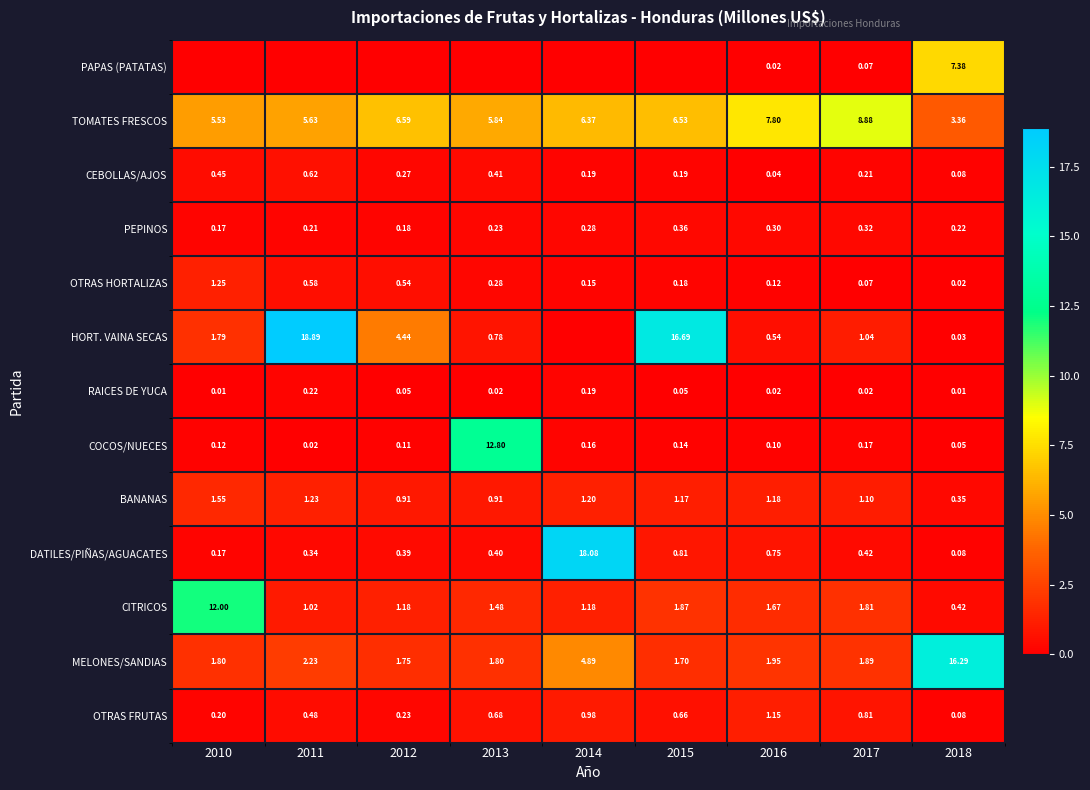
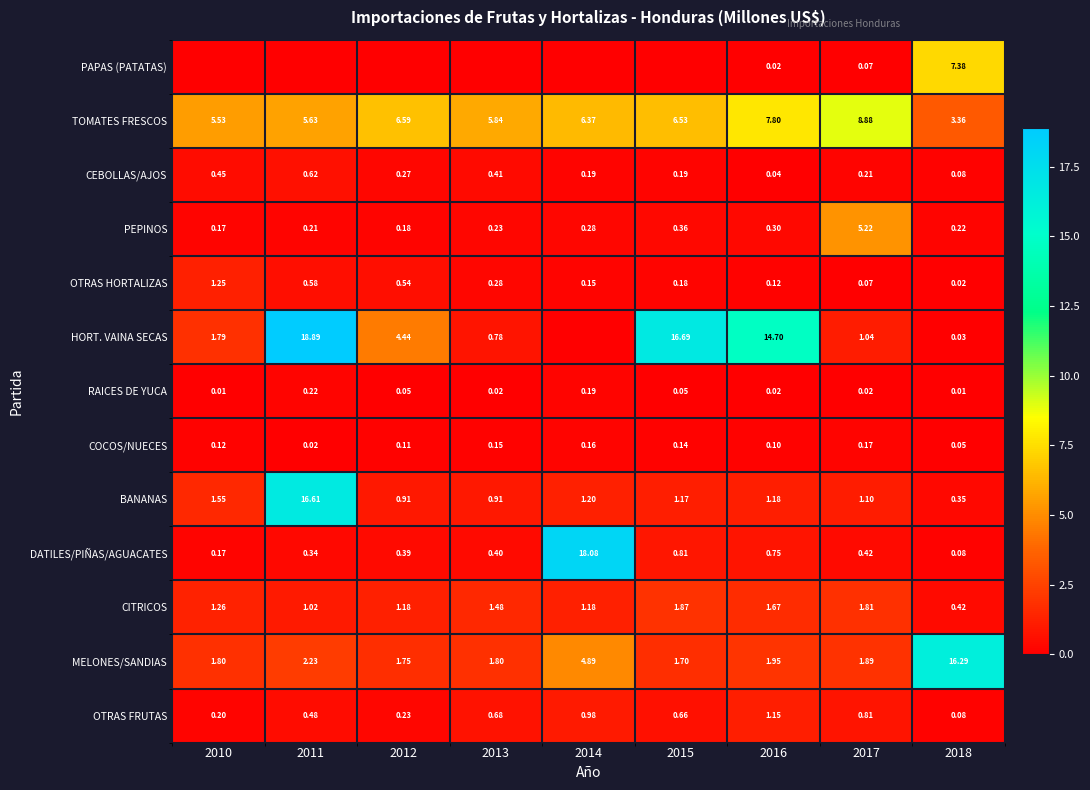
PEPINOS, 2017: 0.32 -> 5.22
HORT. VAINA SECAS, 2016: 0.54 -> 14.70
COCOS/NUECES, 2013: 12.80 -> 0.15
BANANAS, 2011: 1.23 -> 16.61
CITRICOS, 2010: 12.00 -> 1.26
